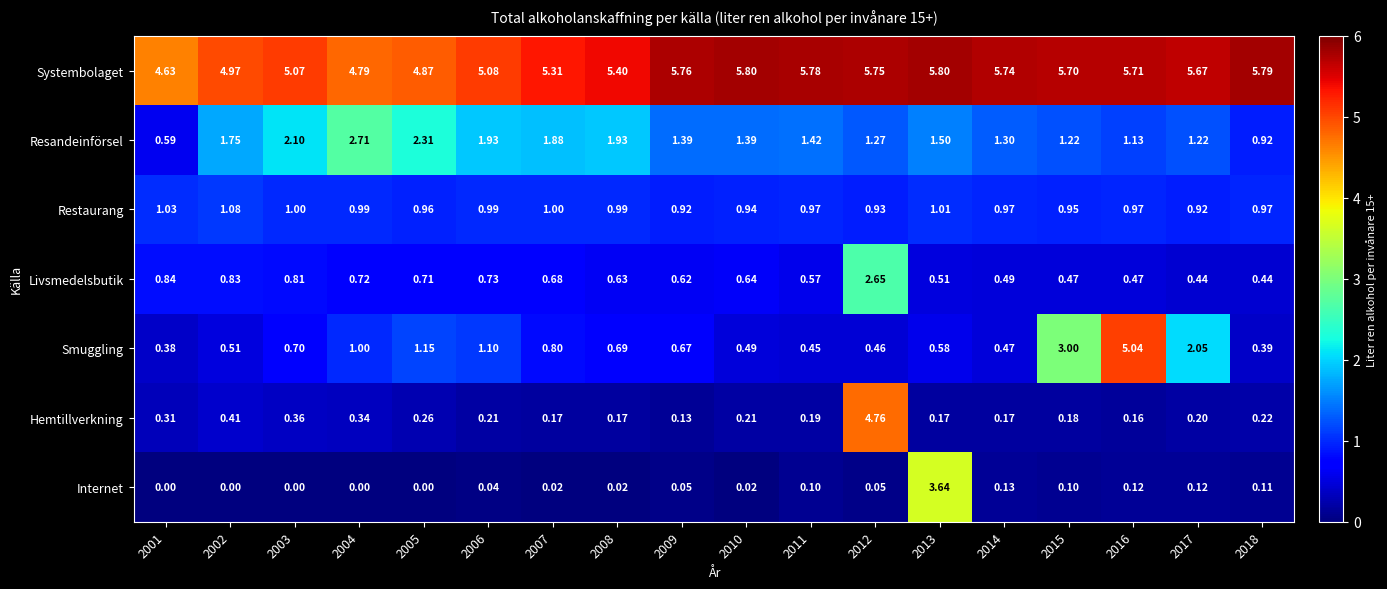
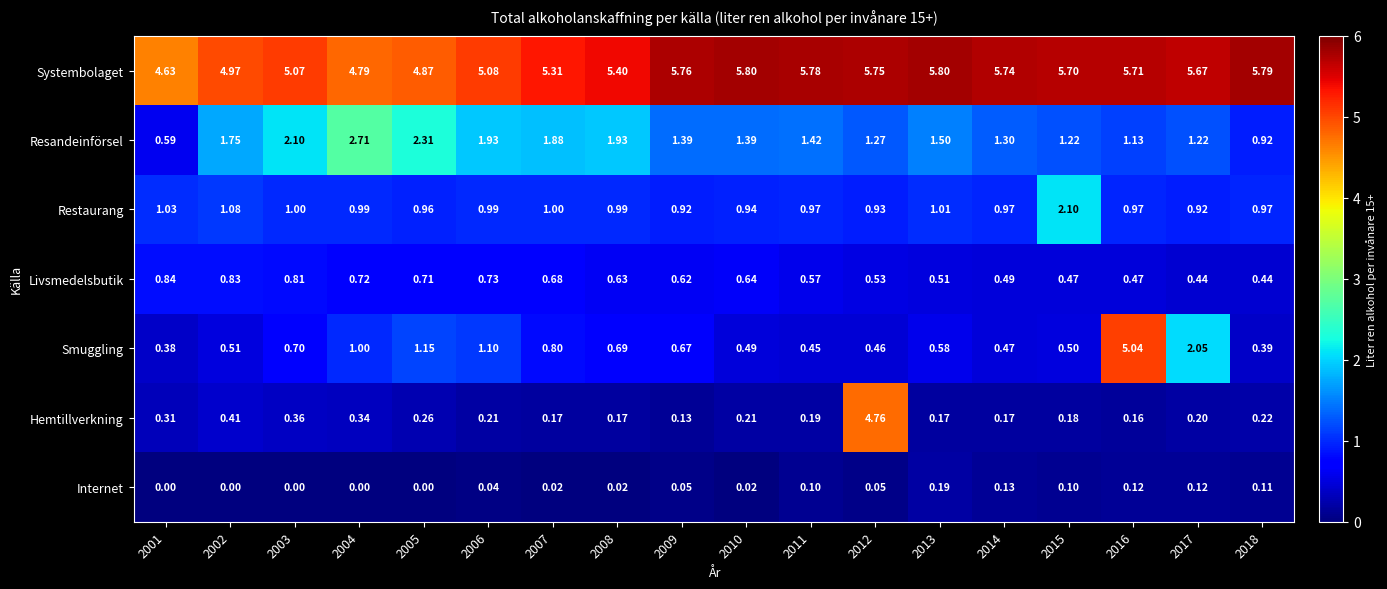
Restaurang, 2015: 0.95 -> 2.10
Livsmedelsbutik, 2012: 2.65 -> 0.53
Smuggling, 2015: 3.00 -> 0.50
Internet, 2013: 3.64 -> 0.19
